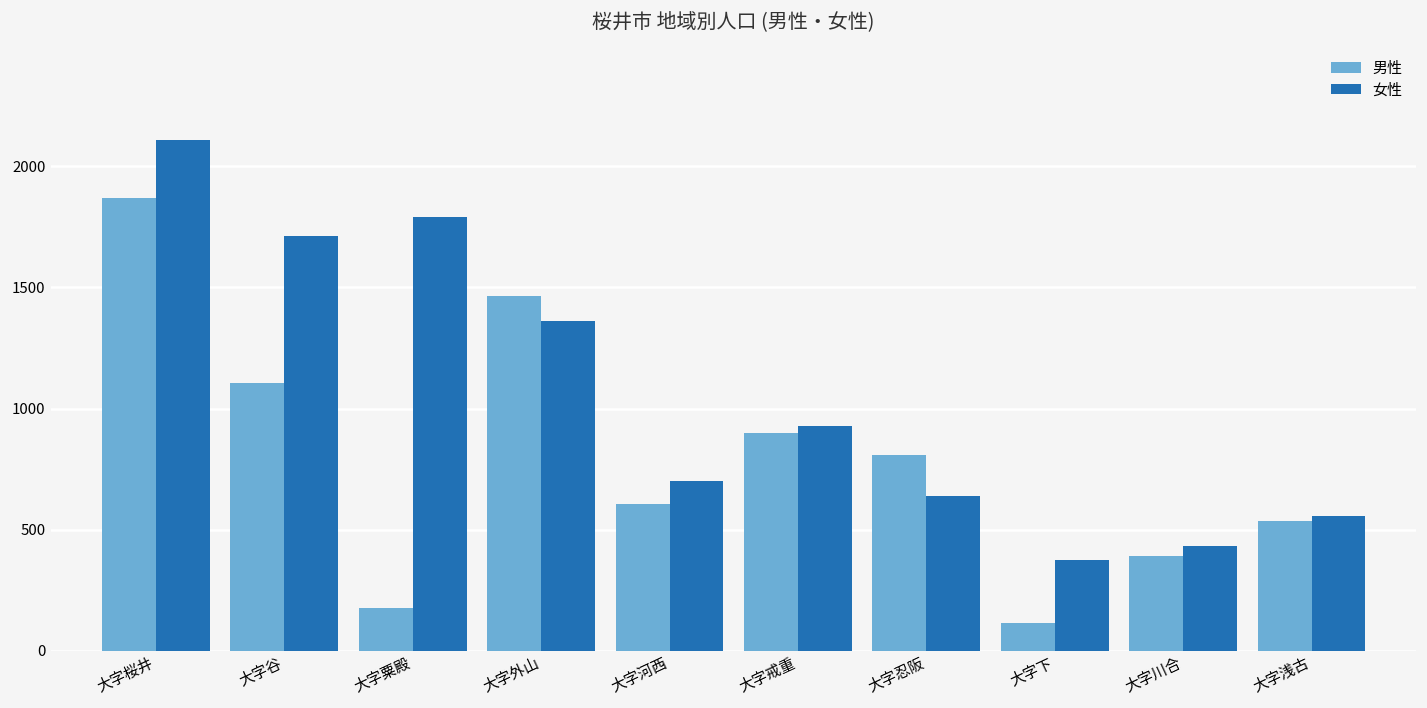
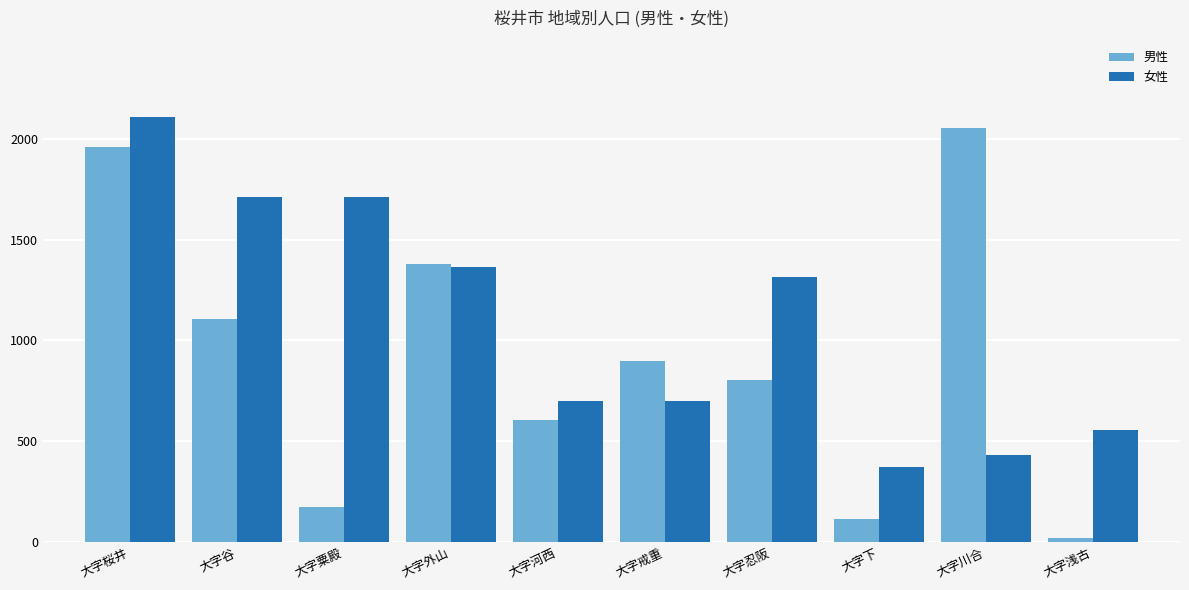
男性, 大字桜井: 1870 -> 1960
女性, 大字粟殿: 1790 -> 1710
男性, 大字外山: 1460 -> 1380
女性, 大字戒重: 930 -> 700
女性, 大字忍阪: 640 -> 1320
男性, 大字川合: 390 -> 2050
男性, 大字浅古: 530 -> 20
